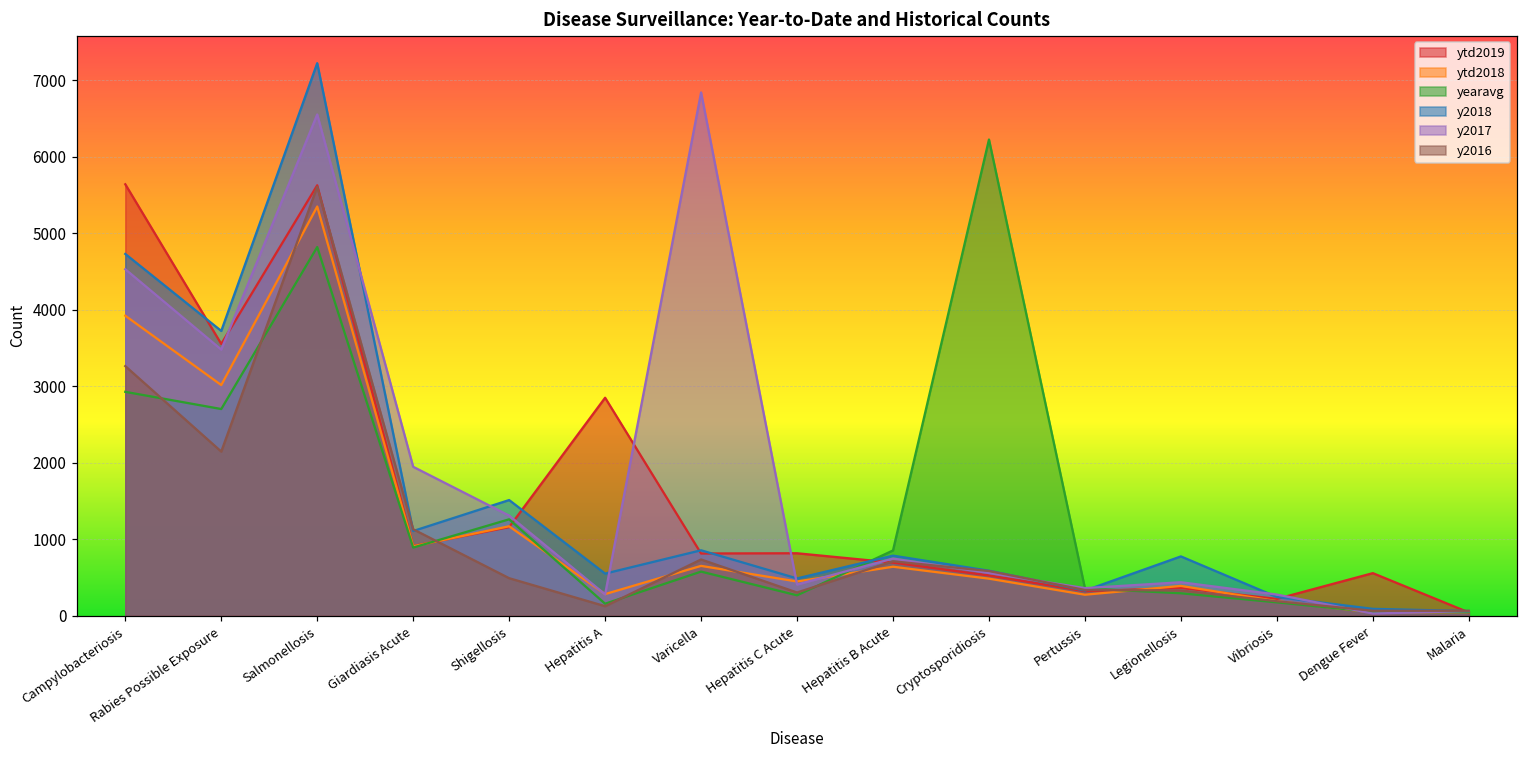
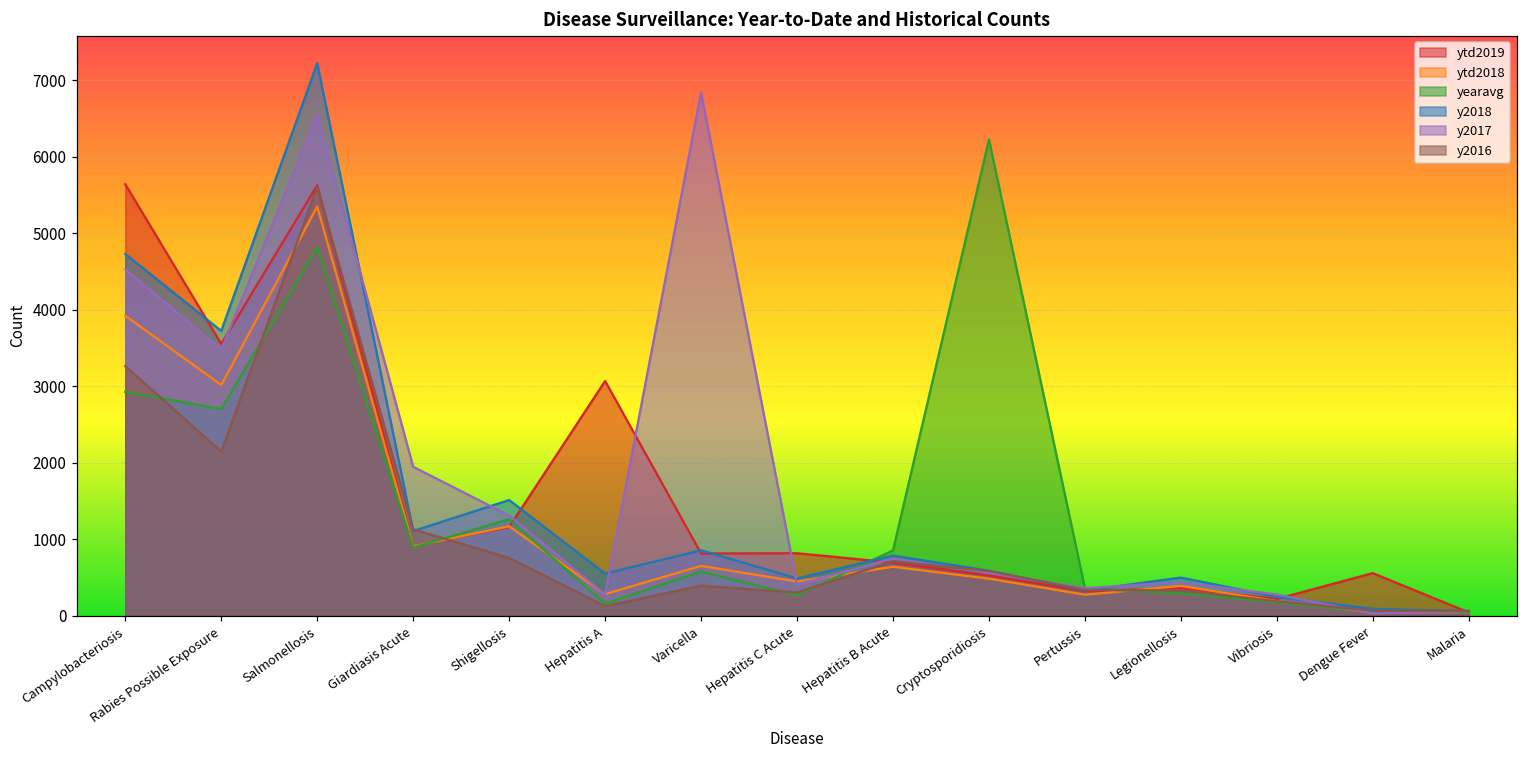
y2016, Shigellosis: 500 -> 800
ytd2019, Hepatitis A: 2800 -> 3100
y2016, Varicella: 700 -> 400
y2018, Legionellosis: 800 -> 500
